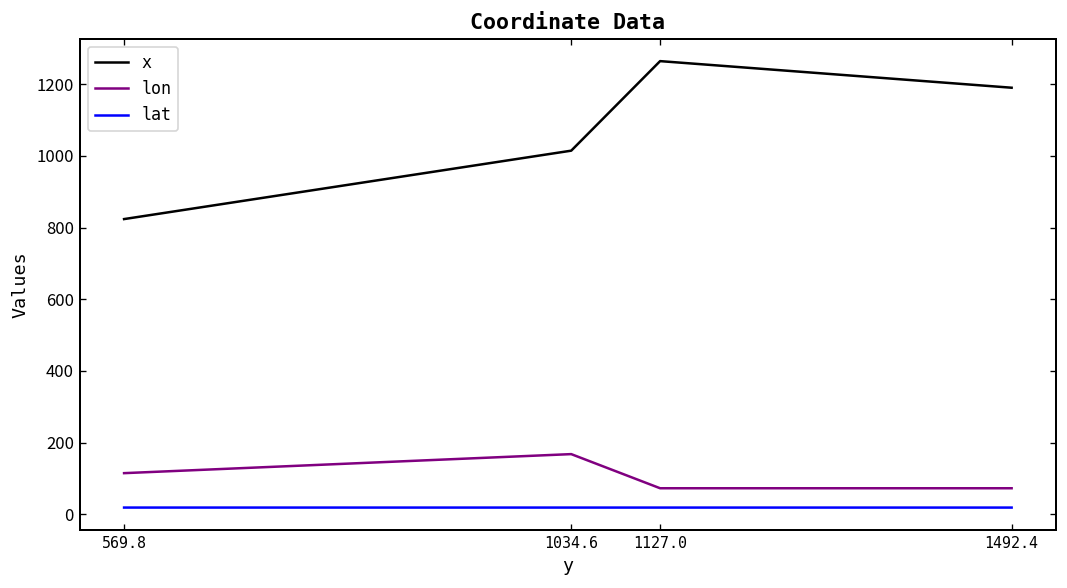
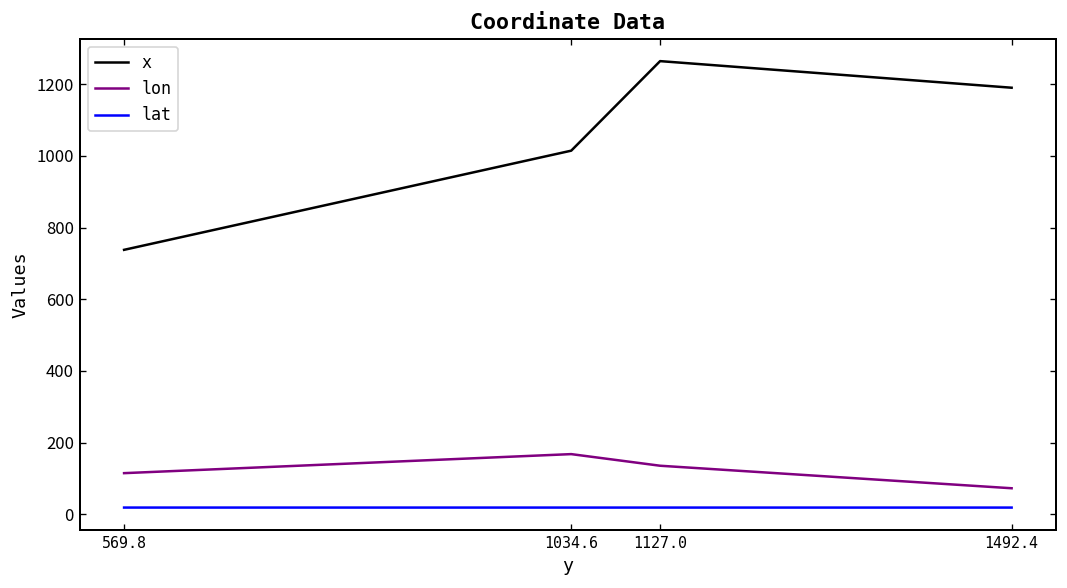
x, 569.8: 820 -> 740
lon, 1127.0: 70 -> 140
